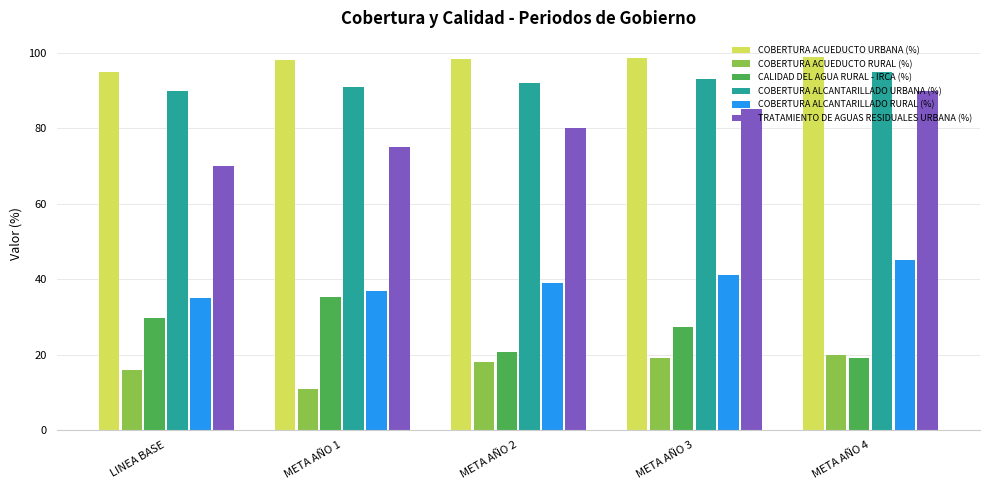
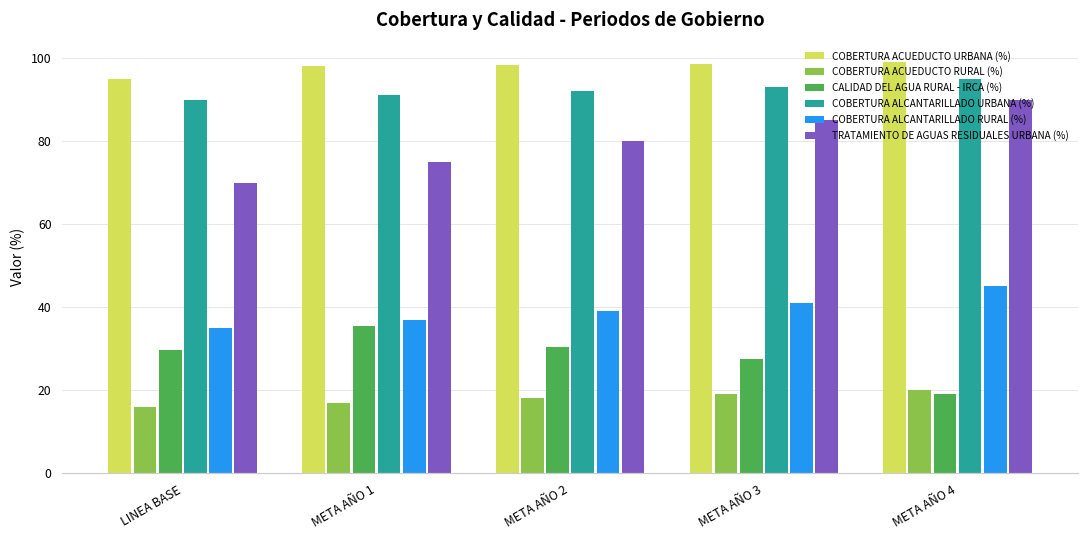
COBERTURA ACUEDUCTO RURAL (%), META AÑO 1: 11 -> 17
CALIDAD DEL AGUA RURAL - IRCA (%), META AÑO 2: 21 -> 30
